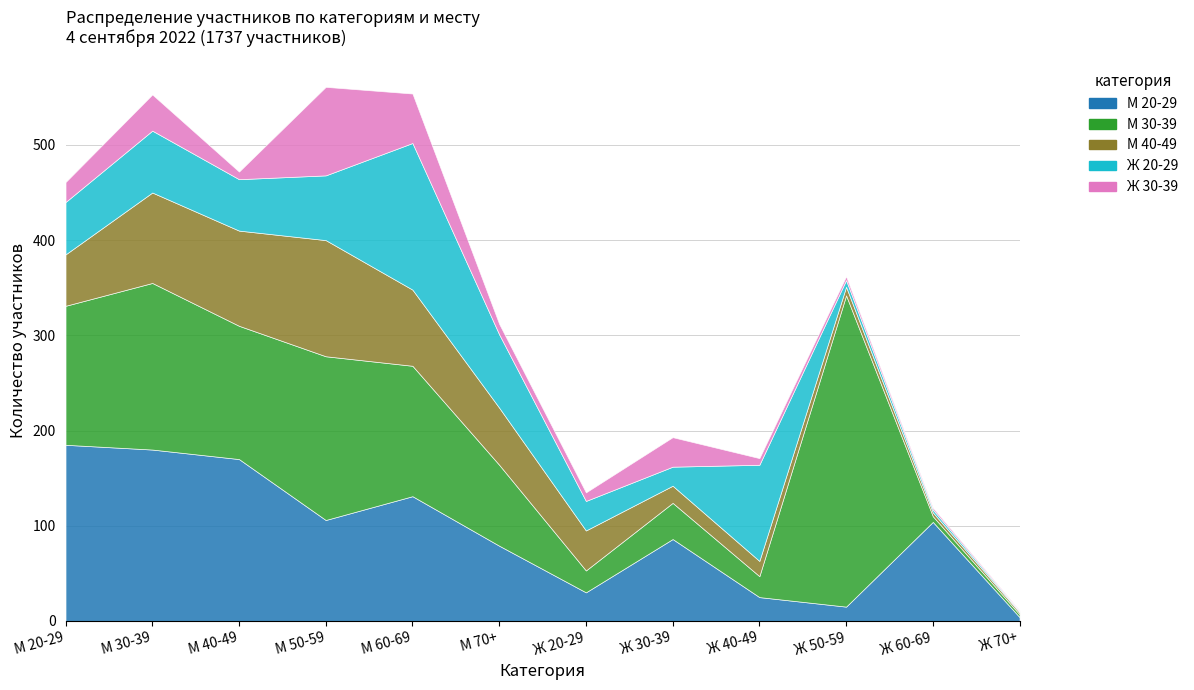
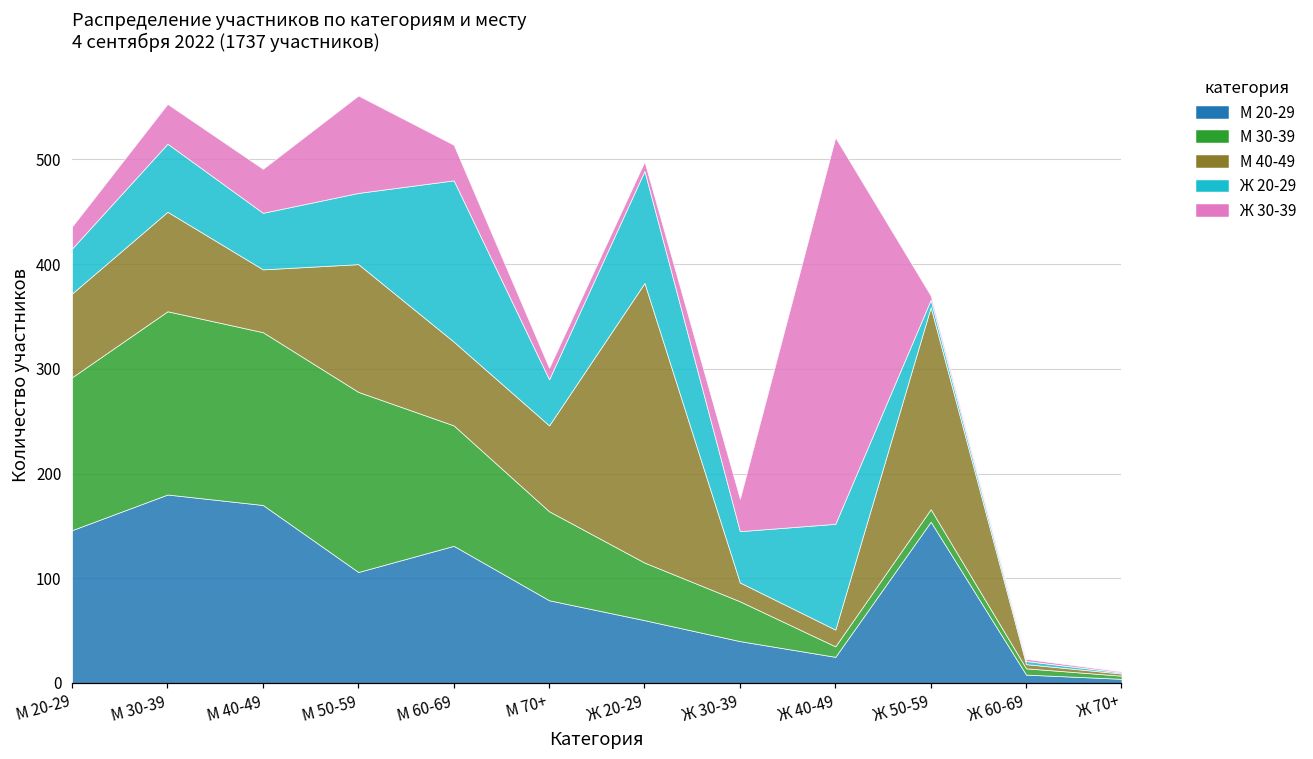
М 20-29, М 20-29: 190 -> 150
М 40-49, М 20-29: 50 -> 80
Ж 20-29, М 20-29: 60 -> 40
М 30-39, М 40-49: 140 -> 170
М 40-49, М 40-49: 100 -> 60
Ж 30-39, М 40-49: 10 -> 40
М 30-39, М 60-69: 140 -> 120
Ж 30-39, М 60-69: 50 -> 30
М 40-49, М 70+: 60 -> 80
Ж 20-29, М 70+: 80 -> 40
М 20-29, Ж 20-29: 30 -> 60
М 30-39, Ж 20-29: 20 -> 60
М 40-49, Ж 20-29: 40 -> 270
Ж 20-29, Ж 20-29: 30 -> 110
М 20-29, Ж 30-39: 90 -> 40
Ж 20-29, Ж 30-39: 20 -> 50
М 30-39, Ж 40-49: 20 -> 10
Ж 30-39, Ж 40-49: 10 -> 370
М 20-29, Ж 50-59: 20 -> 150
М 30-39, Ж 50-59: 330 -> 10
М 40-49, Ж 50-59: 10 -> 190
М 20-29, Ж 60-69: 100 -> 10
